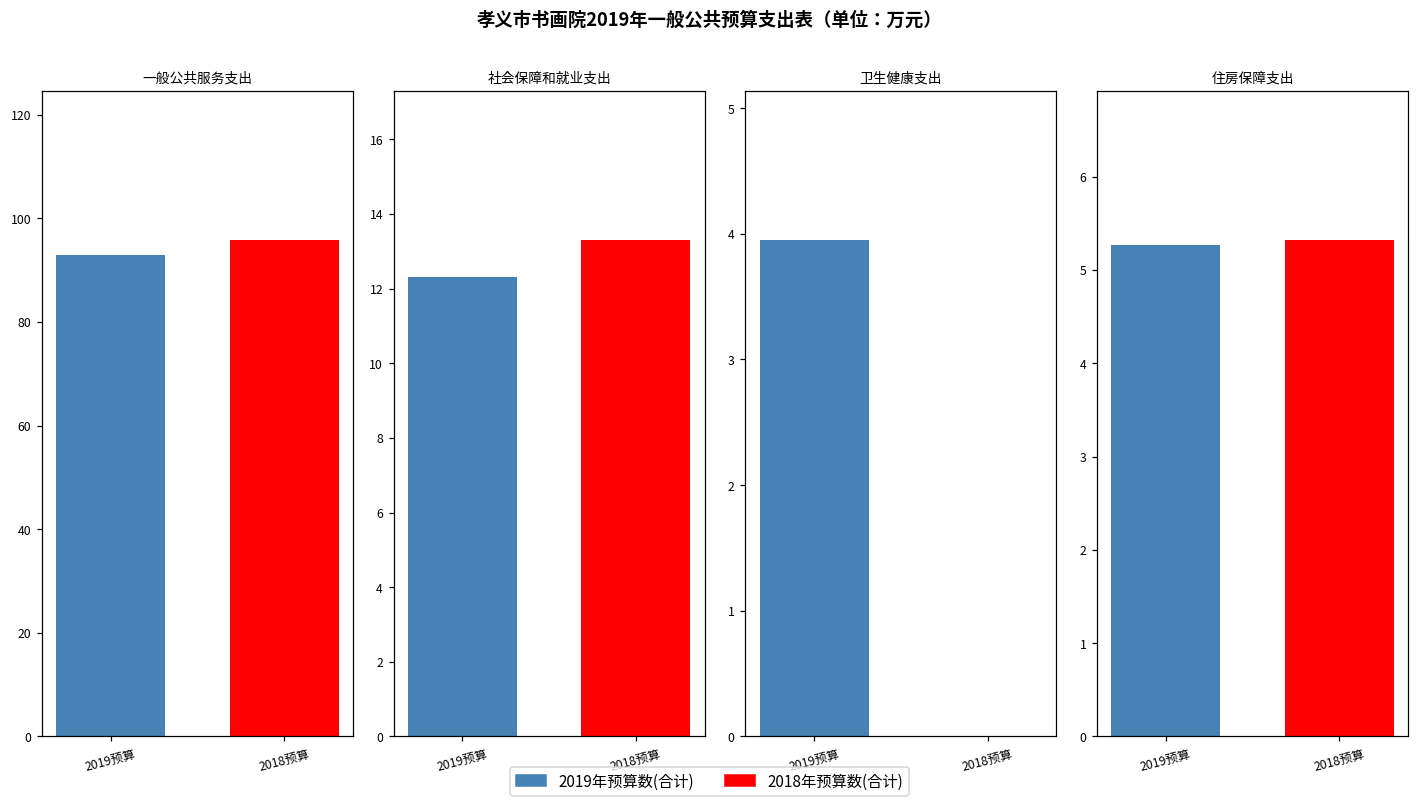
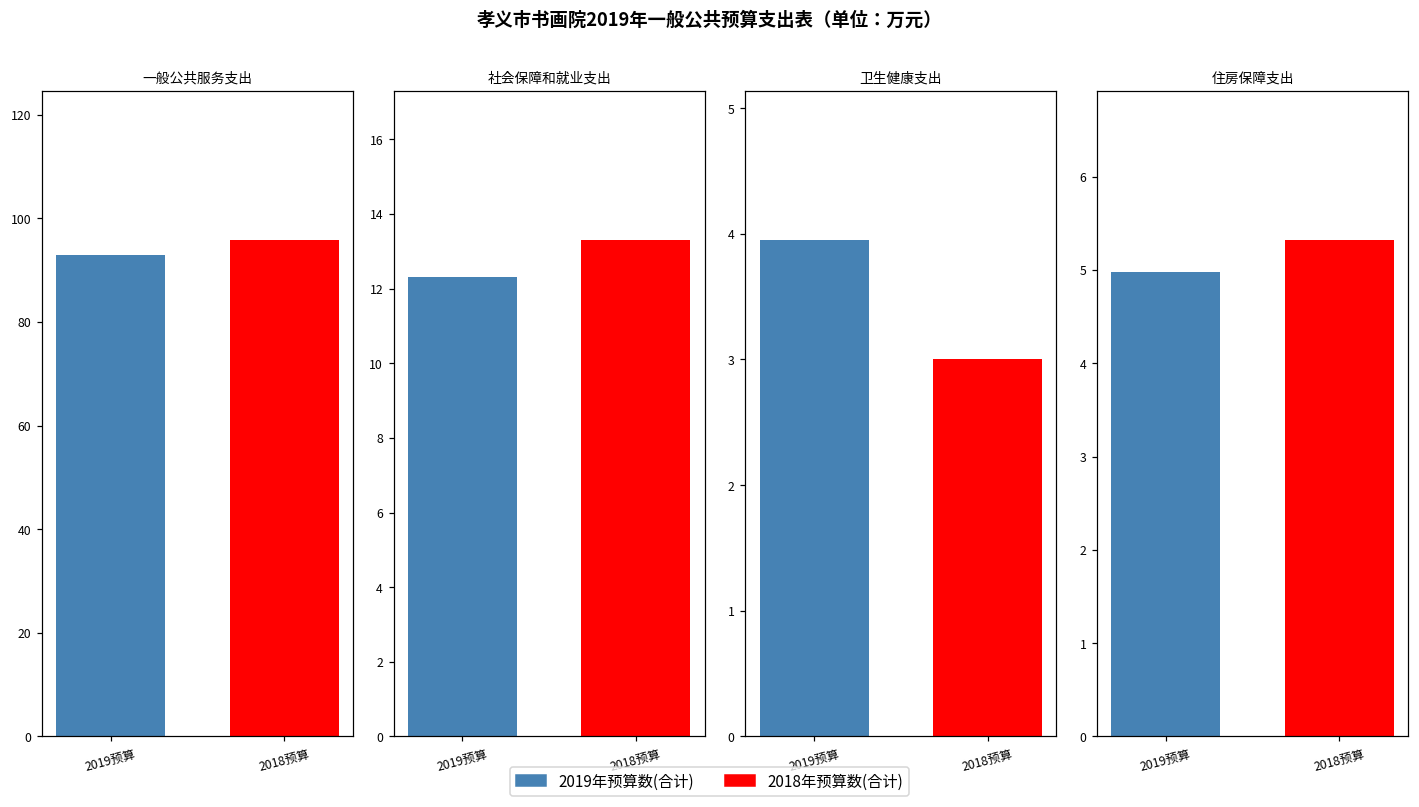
卫生健康支出, 2018预算: 0 -> 3
住房保障支出, 2019预算: 5.3 -> 5.0
